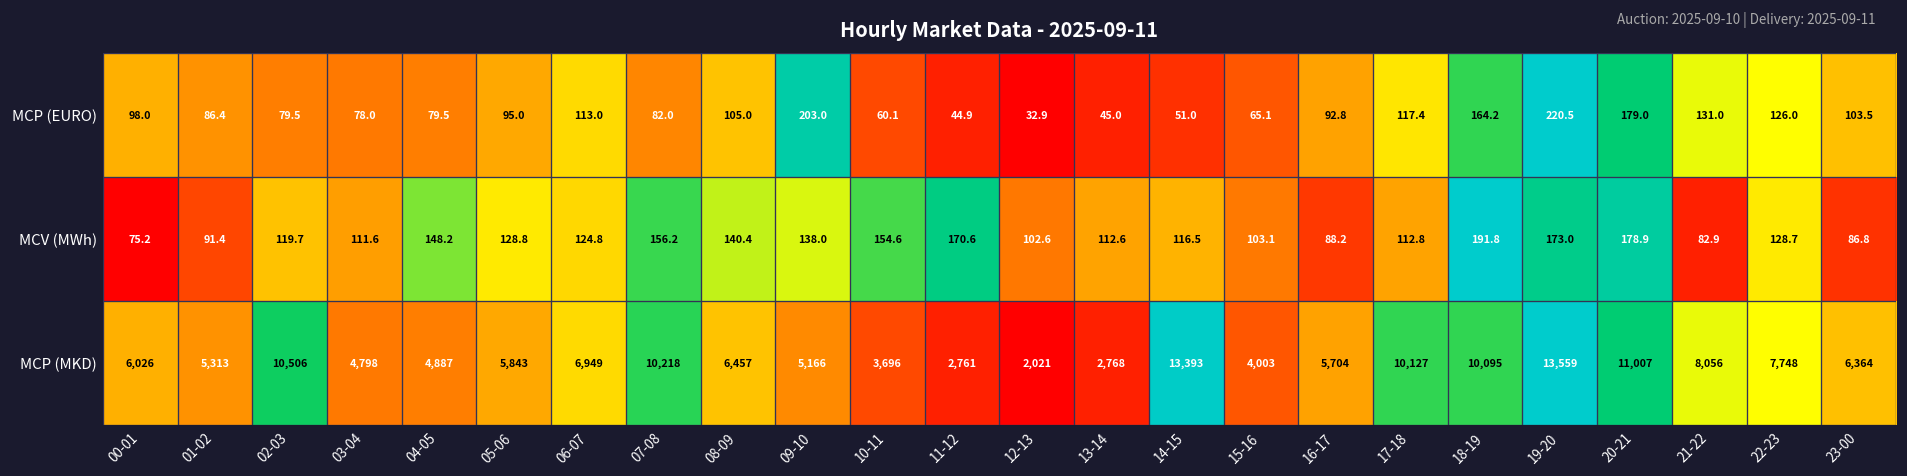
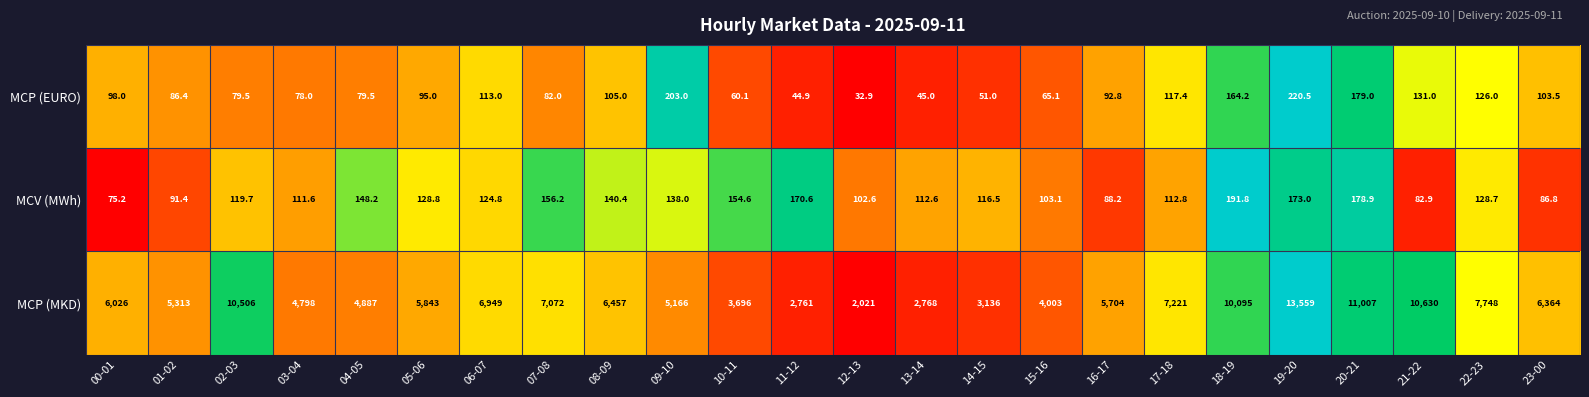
MCP (MKD), 07-08: 10,218 -> 7,072
MCP (MKD), 14-15: 13,393 -> 3,136
MCP (MKD), 17-18: 10,127 -> 7,221
MCP (MKD), 21-22: 8,056 -> 10,630
